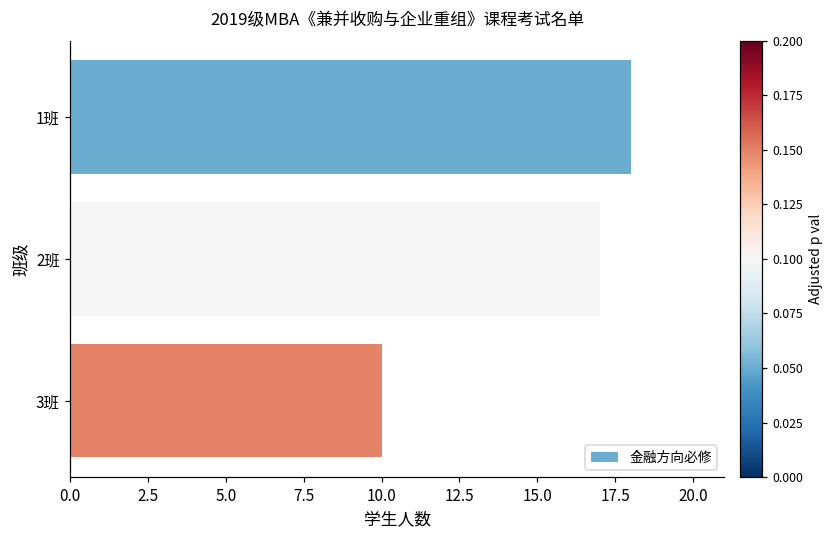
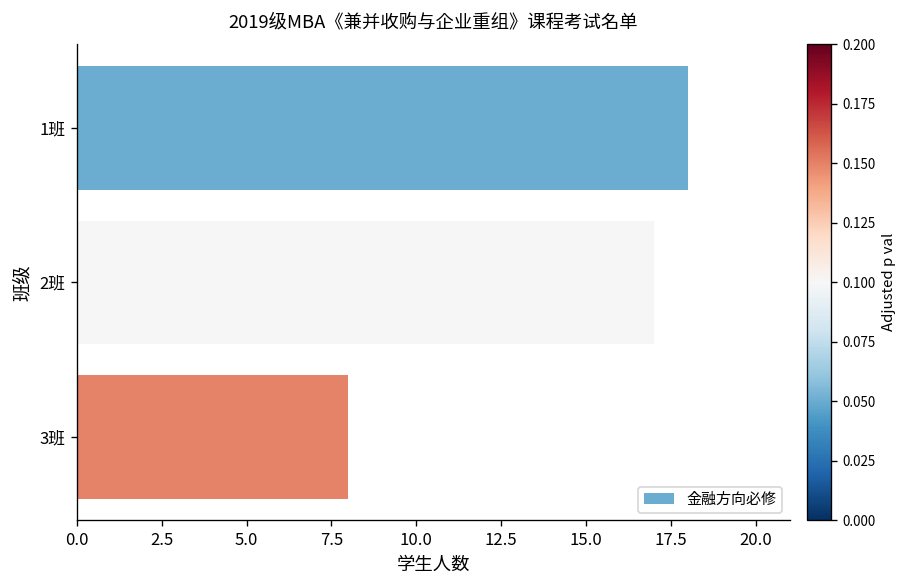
3班: 10 -> 8
